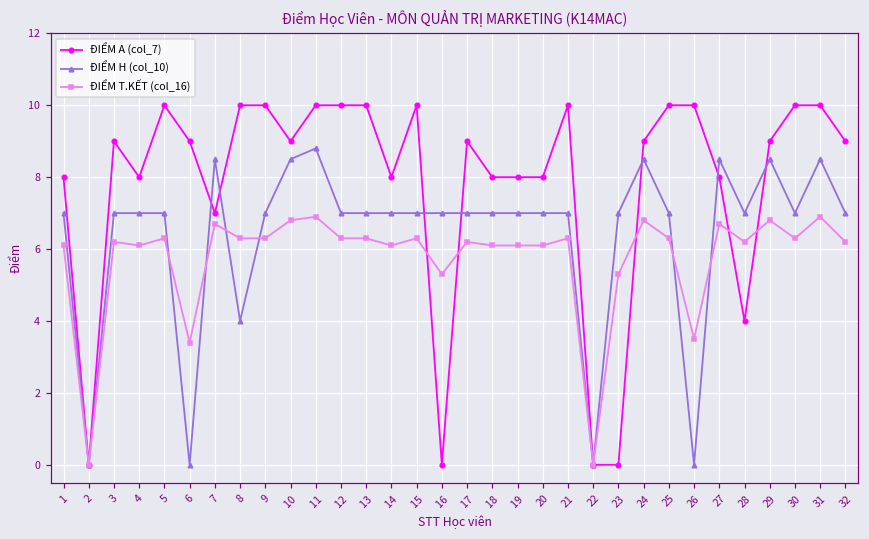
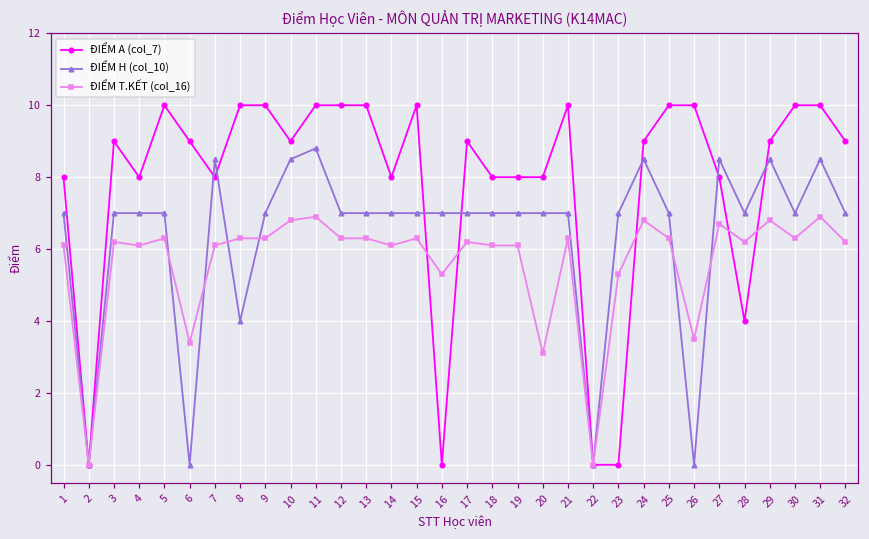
ĐIỂM A (col_7), 7: 7 -> 8
ĐIỂM T.KẾT (col_16), 7: 6.7 -> 6.1
ĐIỂM T.KẾT (col_16), 20: 6.1 -> 3.1
